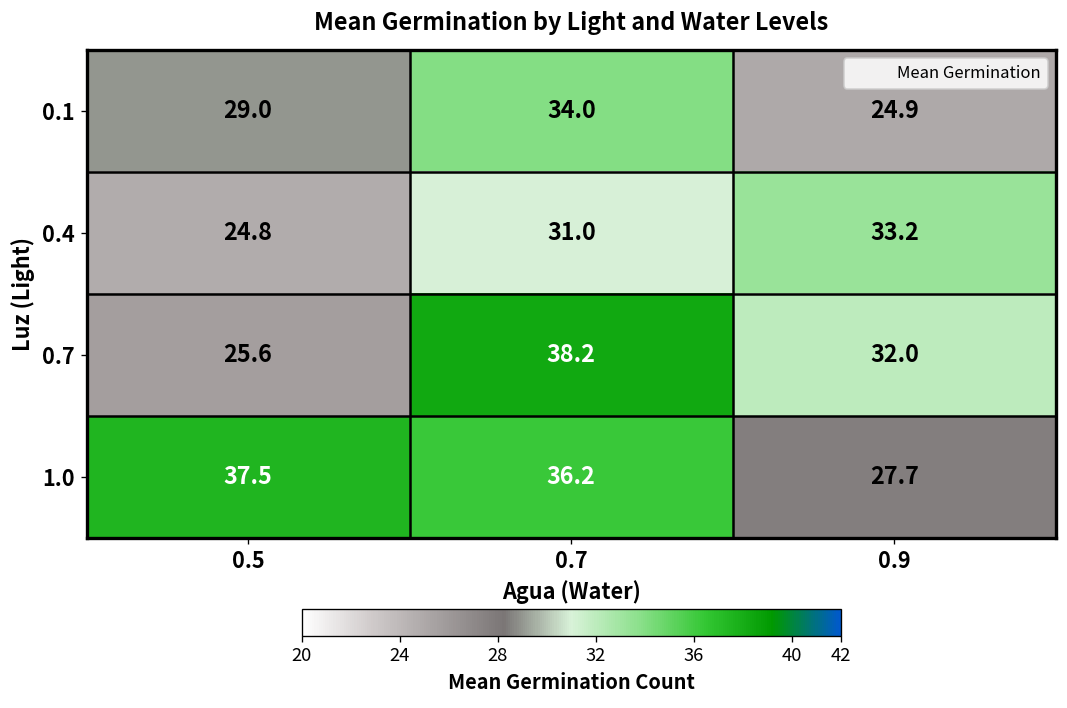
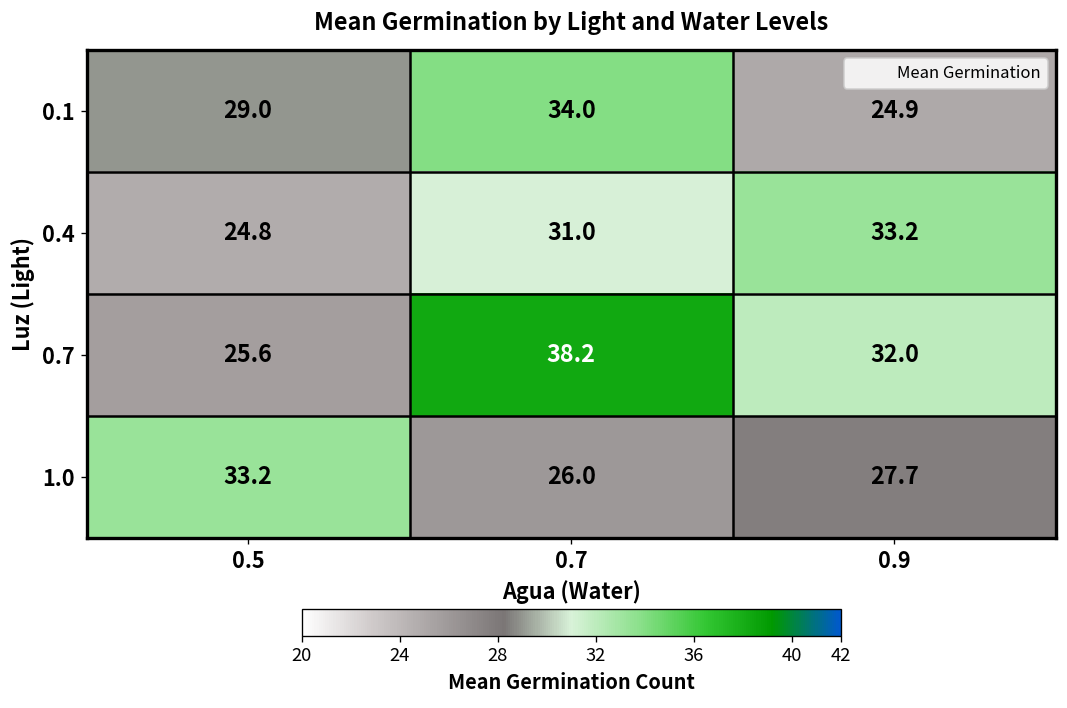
1.0, 0.5: 37.5 -> 33.2
1.0, 0.7: 36.2 -> 26.0
